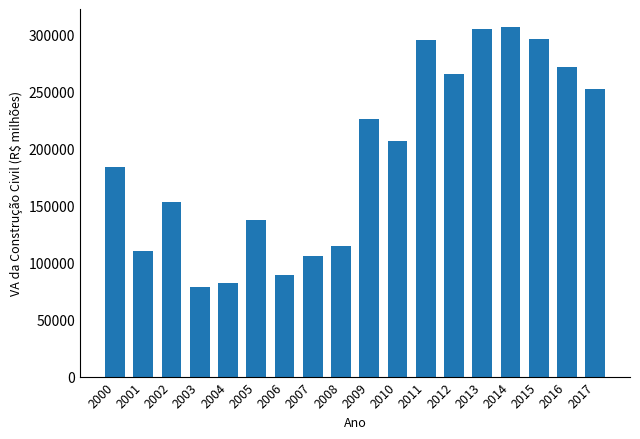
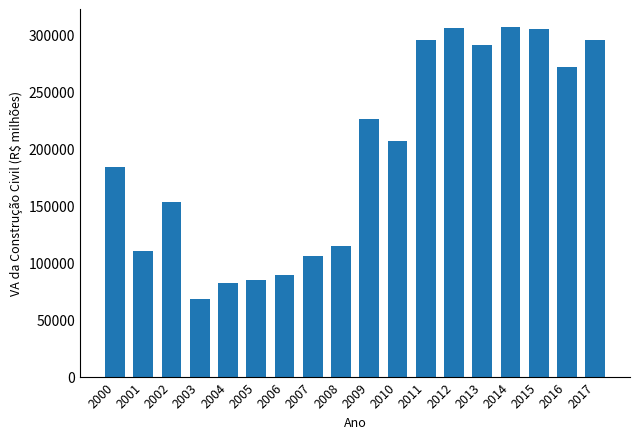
2003: 79000 -> 68000
2005: 138000 -> 85000
2012: 265000 -> 306000
2013: 305000 -> 291000
2015: 296000 -> 305000
2017: 252000 -> 295000
